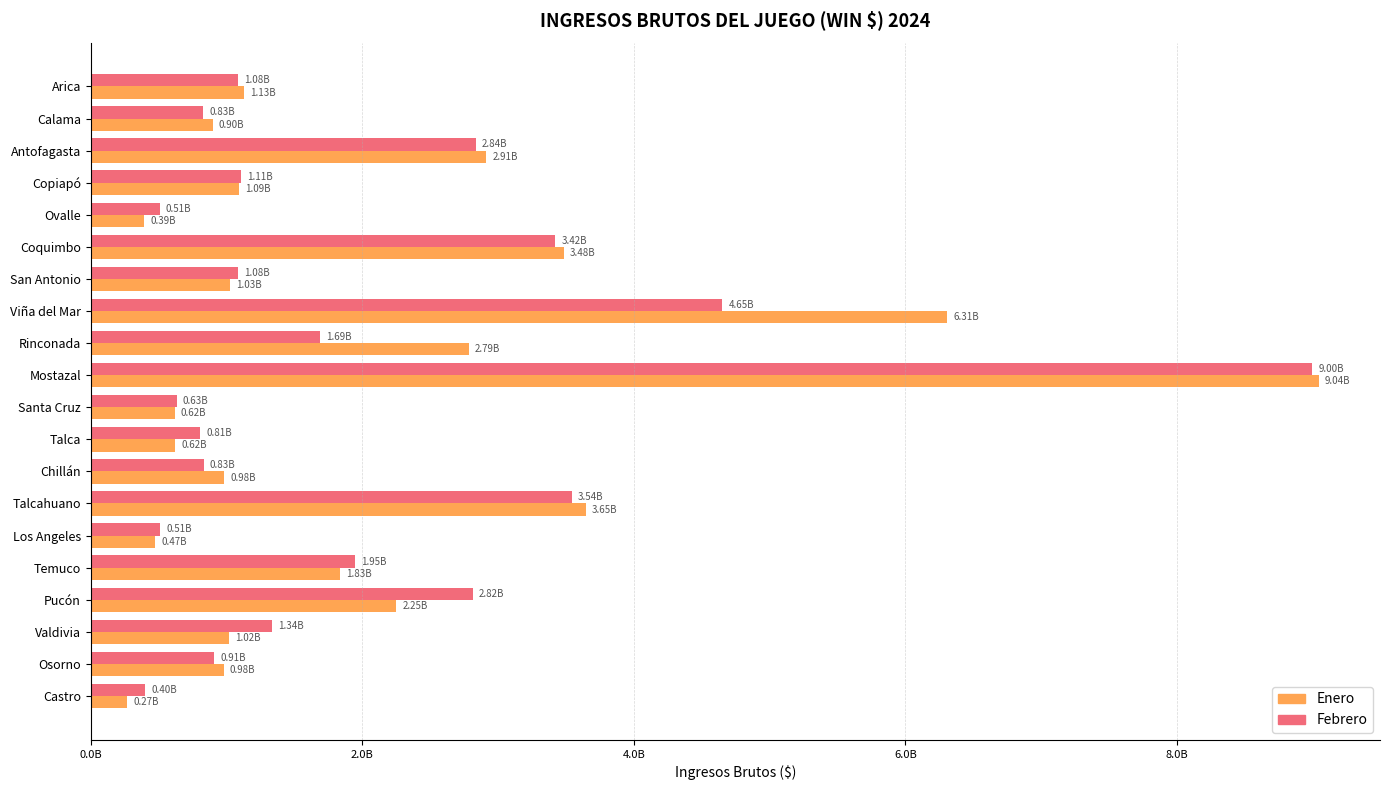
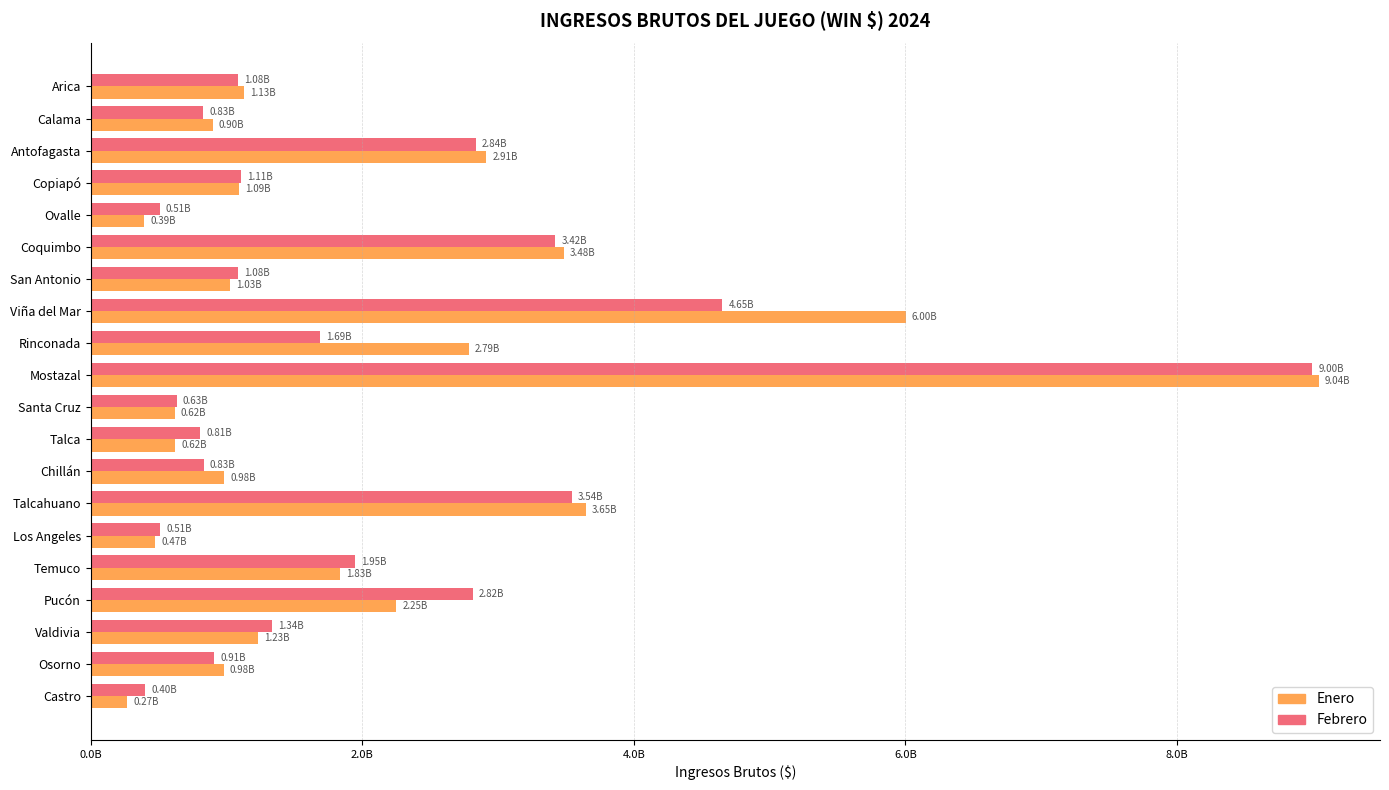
Enero, Viña del Mar: 6.31B -> 6.00B
Enero, Valdivia: 1.02B -> 1.23B
